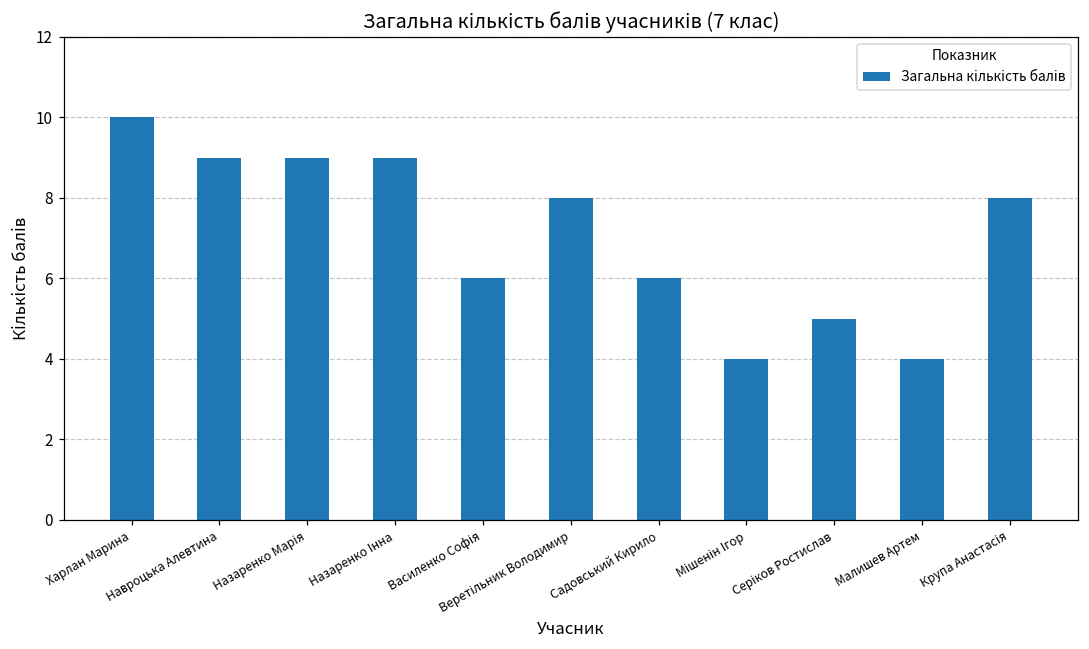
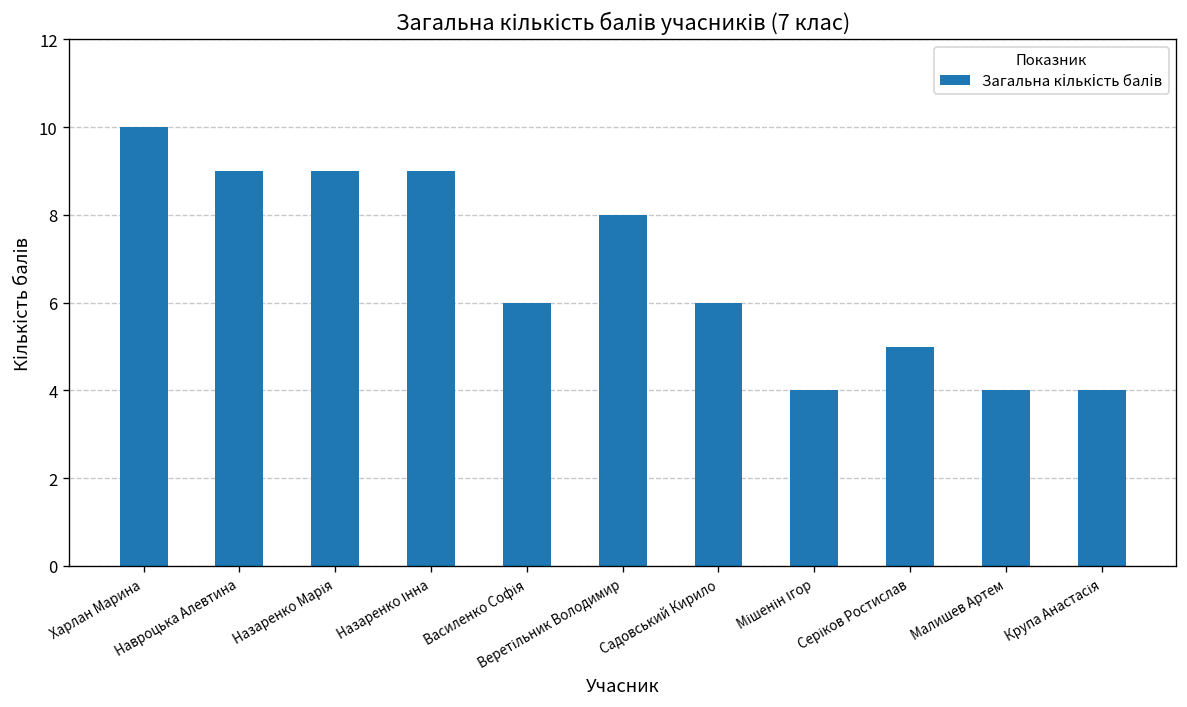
Крупа Анастасія: 8 -> 4
